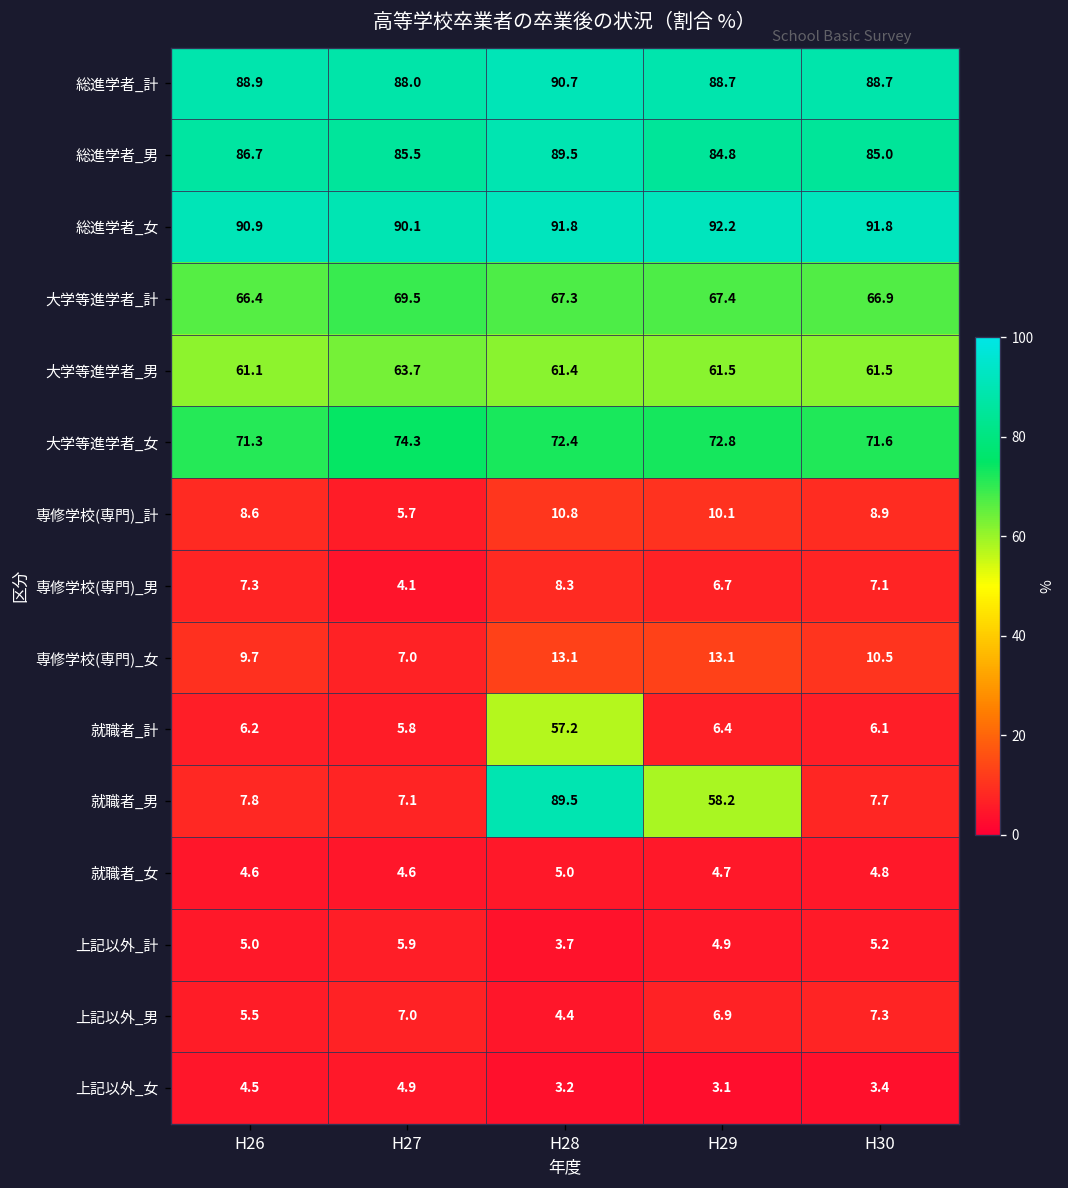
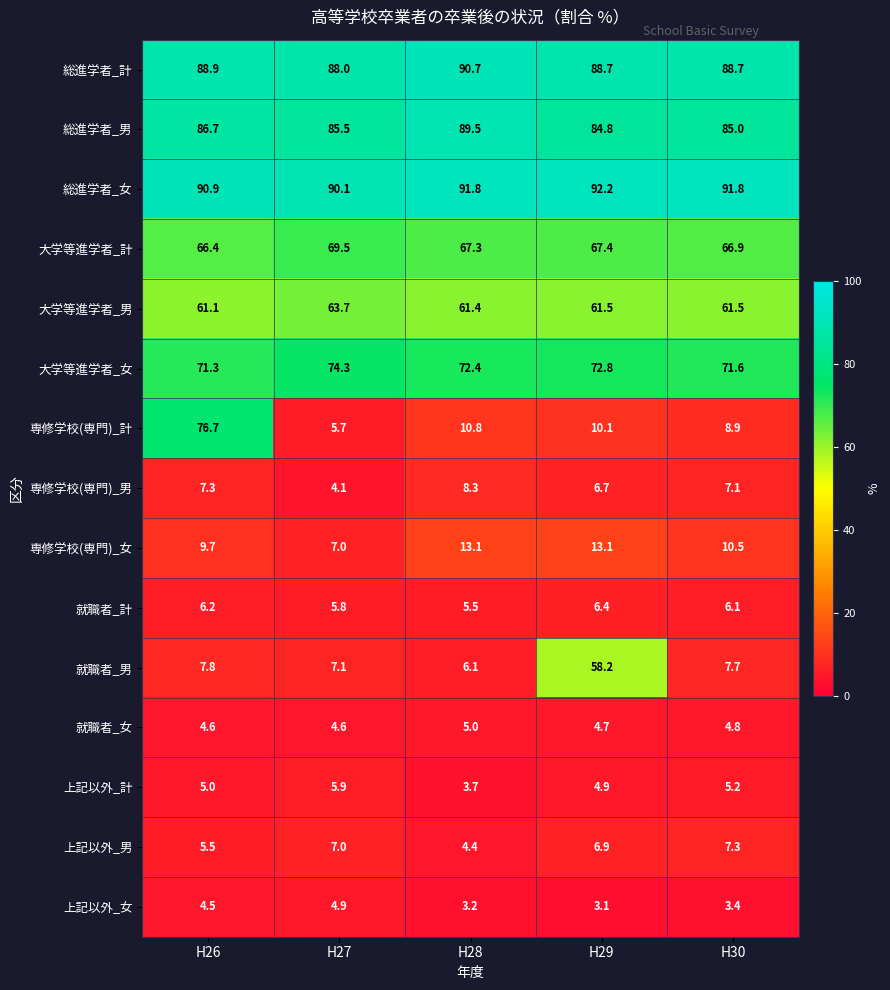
専修学校(専門)_計, H26: 8.6 -> 76.7
就職者_計, H28: 57.2 -> 5.5
就職者_男, H28: 89.5 -> 6.1
